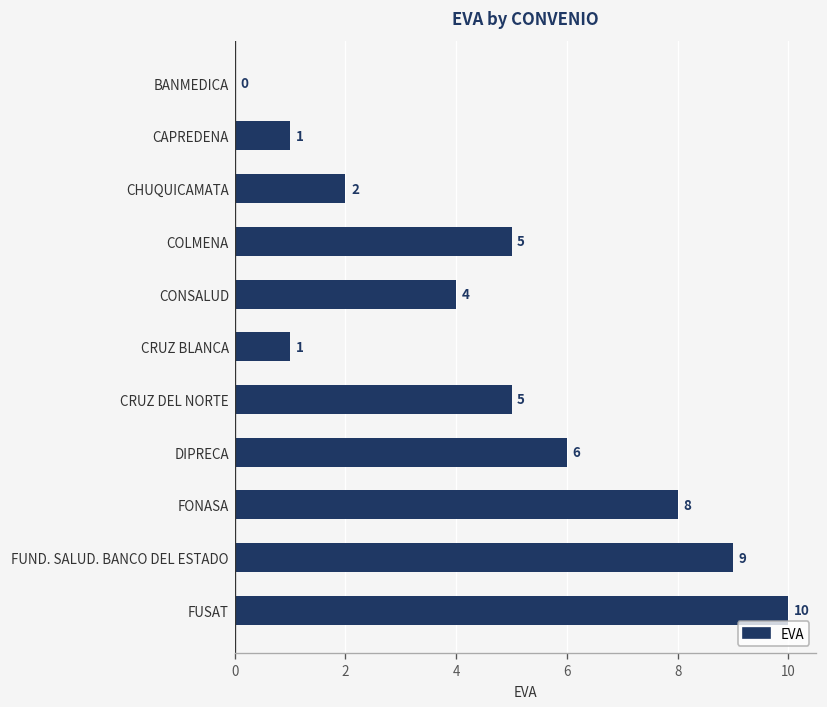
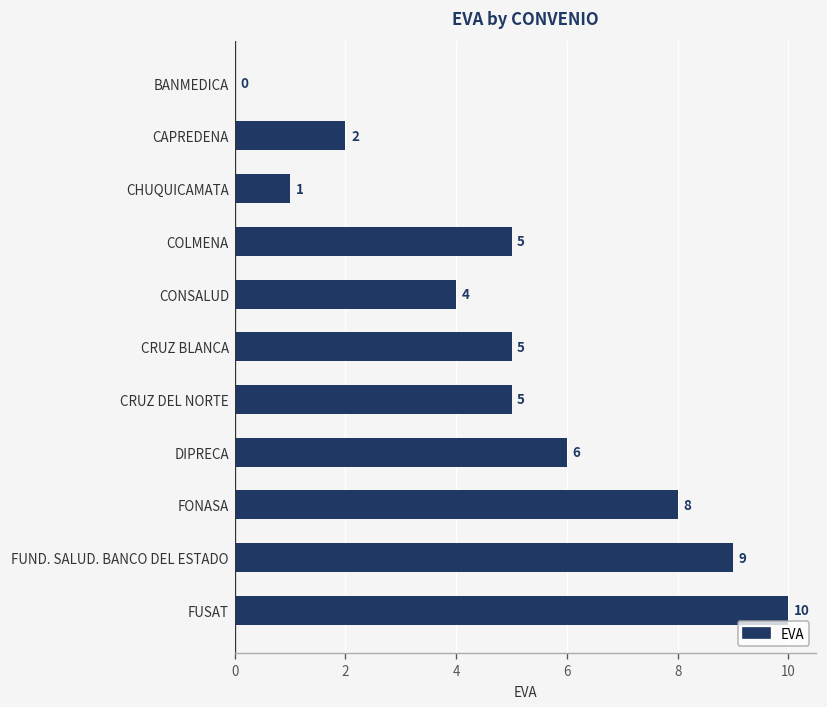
CAPREDENA: 1 -> 2
CHUQUICAMATA: 2 -> 1
CRUZ BLANCA: 1 -> 5
